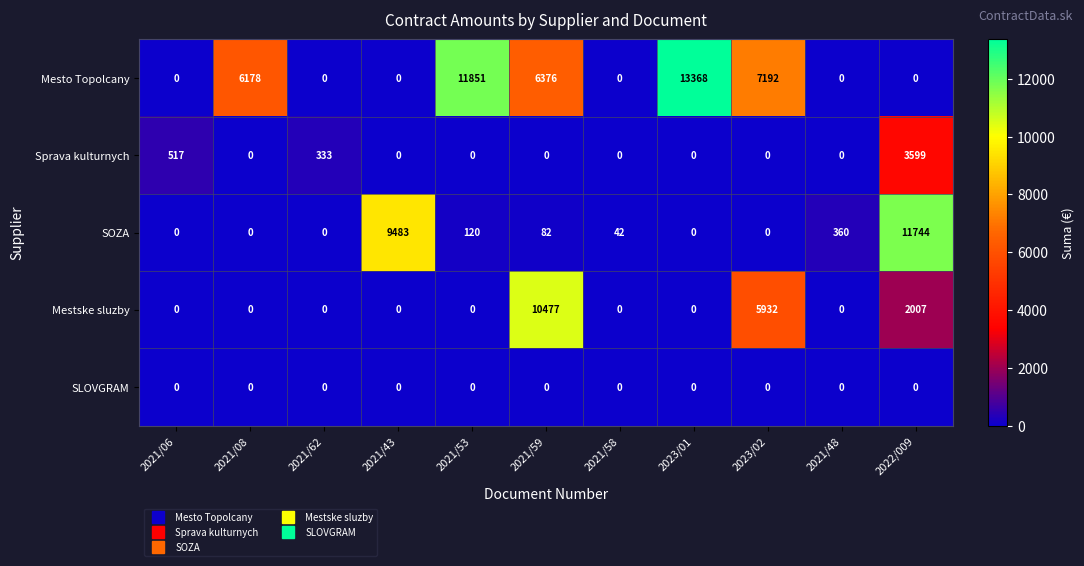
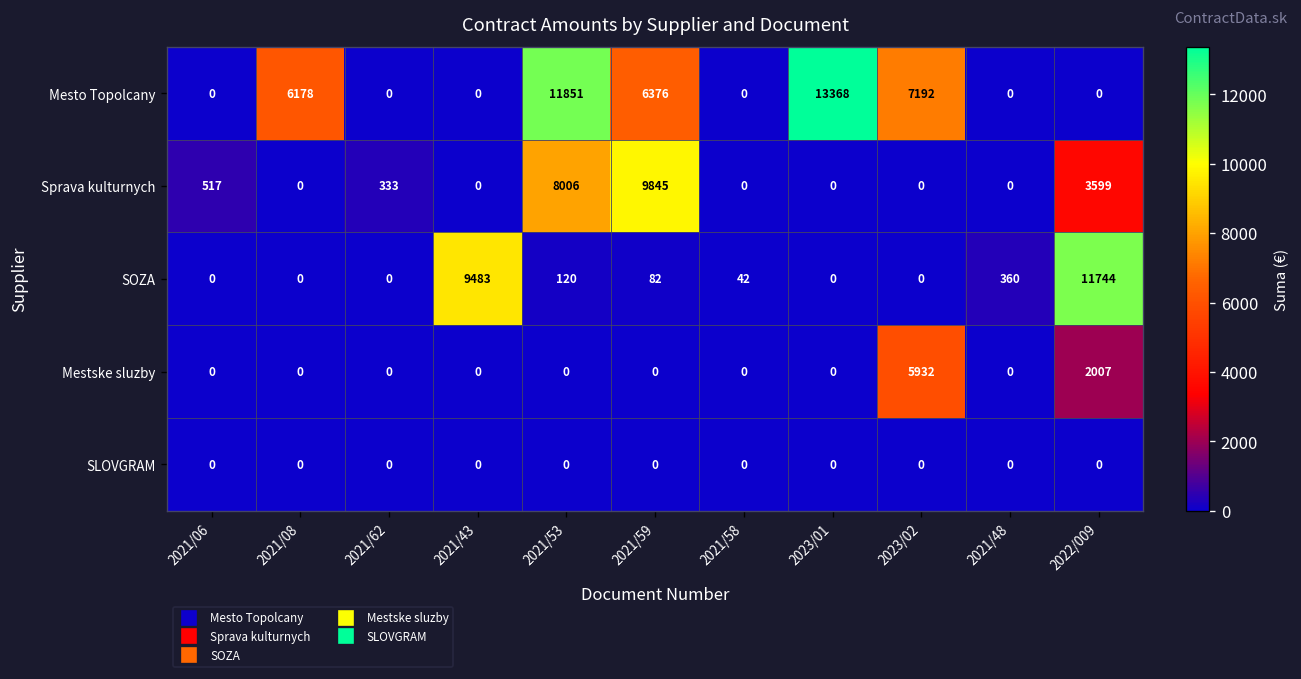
Sprava kulturnych, 2021/53: 0 -> 8006
Sprava kulturnych, 2021/59: 0 -> 9845
Mestske sluzby, 2021/59: 10477 -> 0
